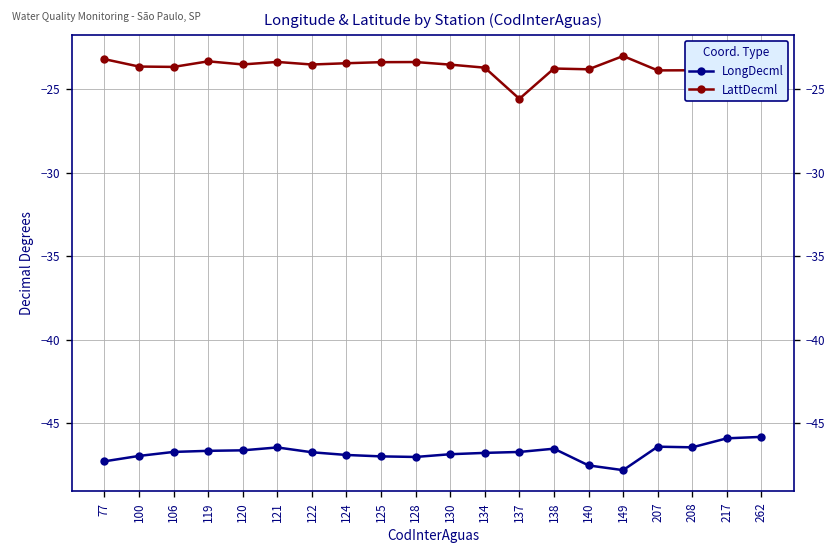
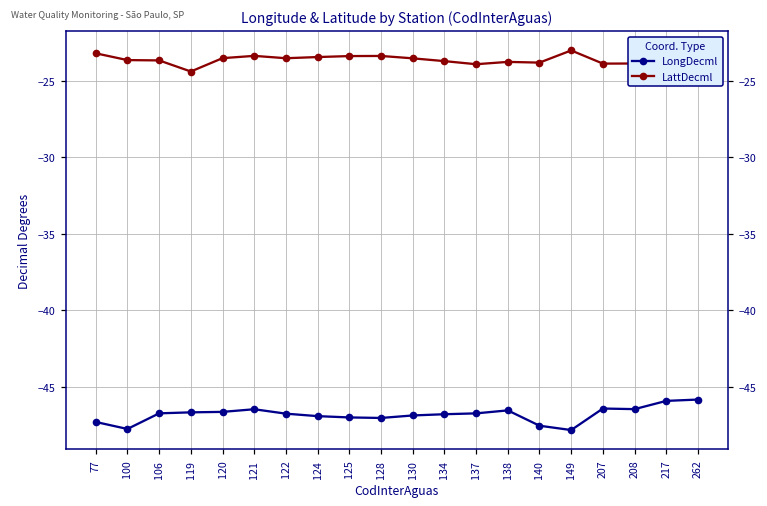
LongDecml, 100: -47.0 -> -47.7
LattDecml, 119: -23.3 -> -24.4
LattDecml, 137: -25.6 -> -23.9
